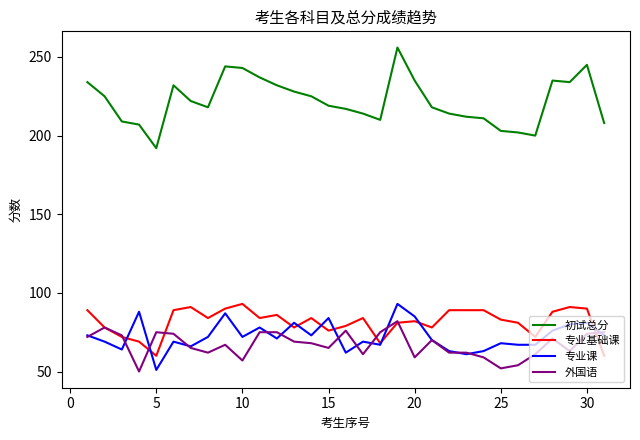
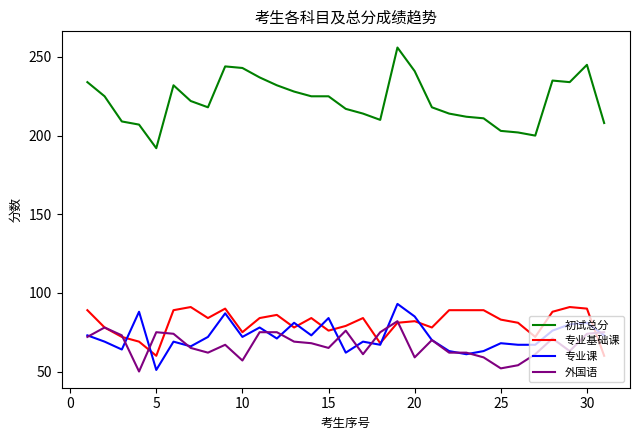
专业基础课, 10: 93 -> 75
初试总分, 15: 219 -> 225
初试总分, 20: 235 -> 241
